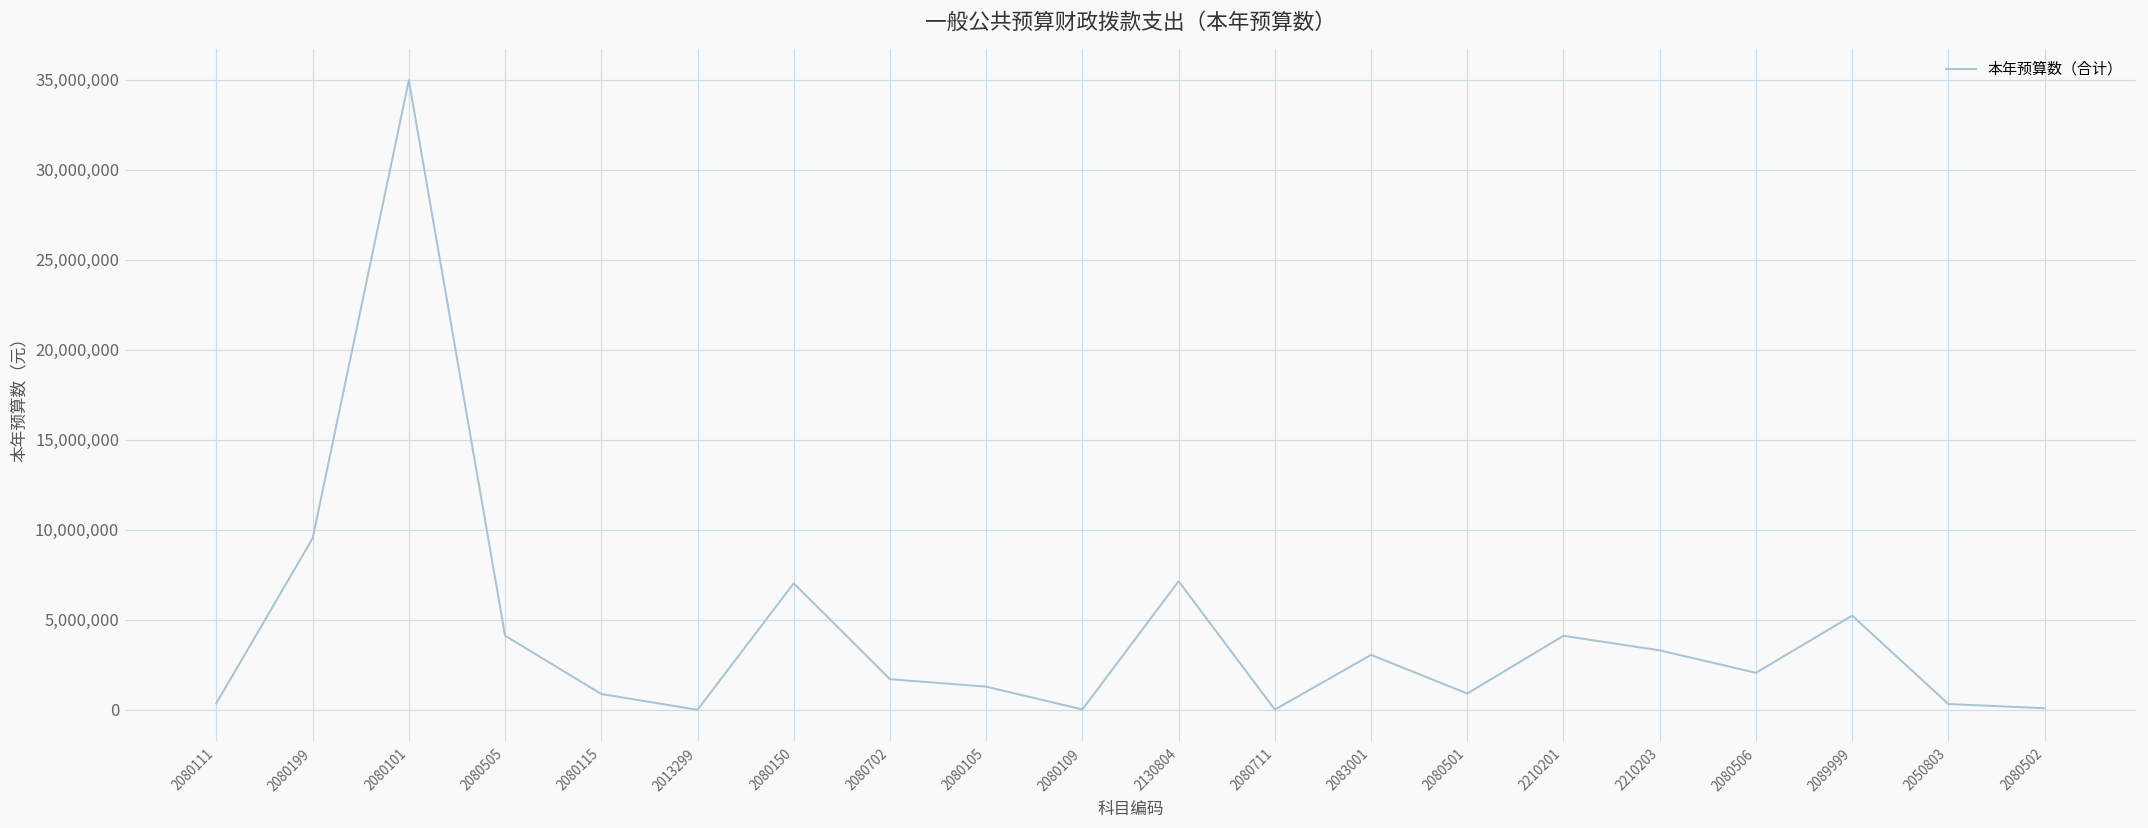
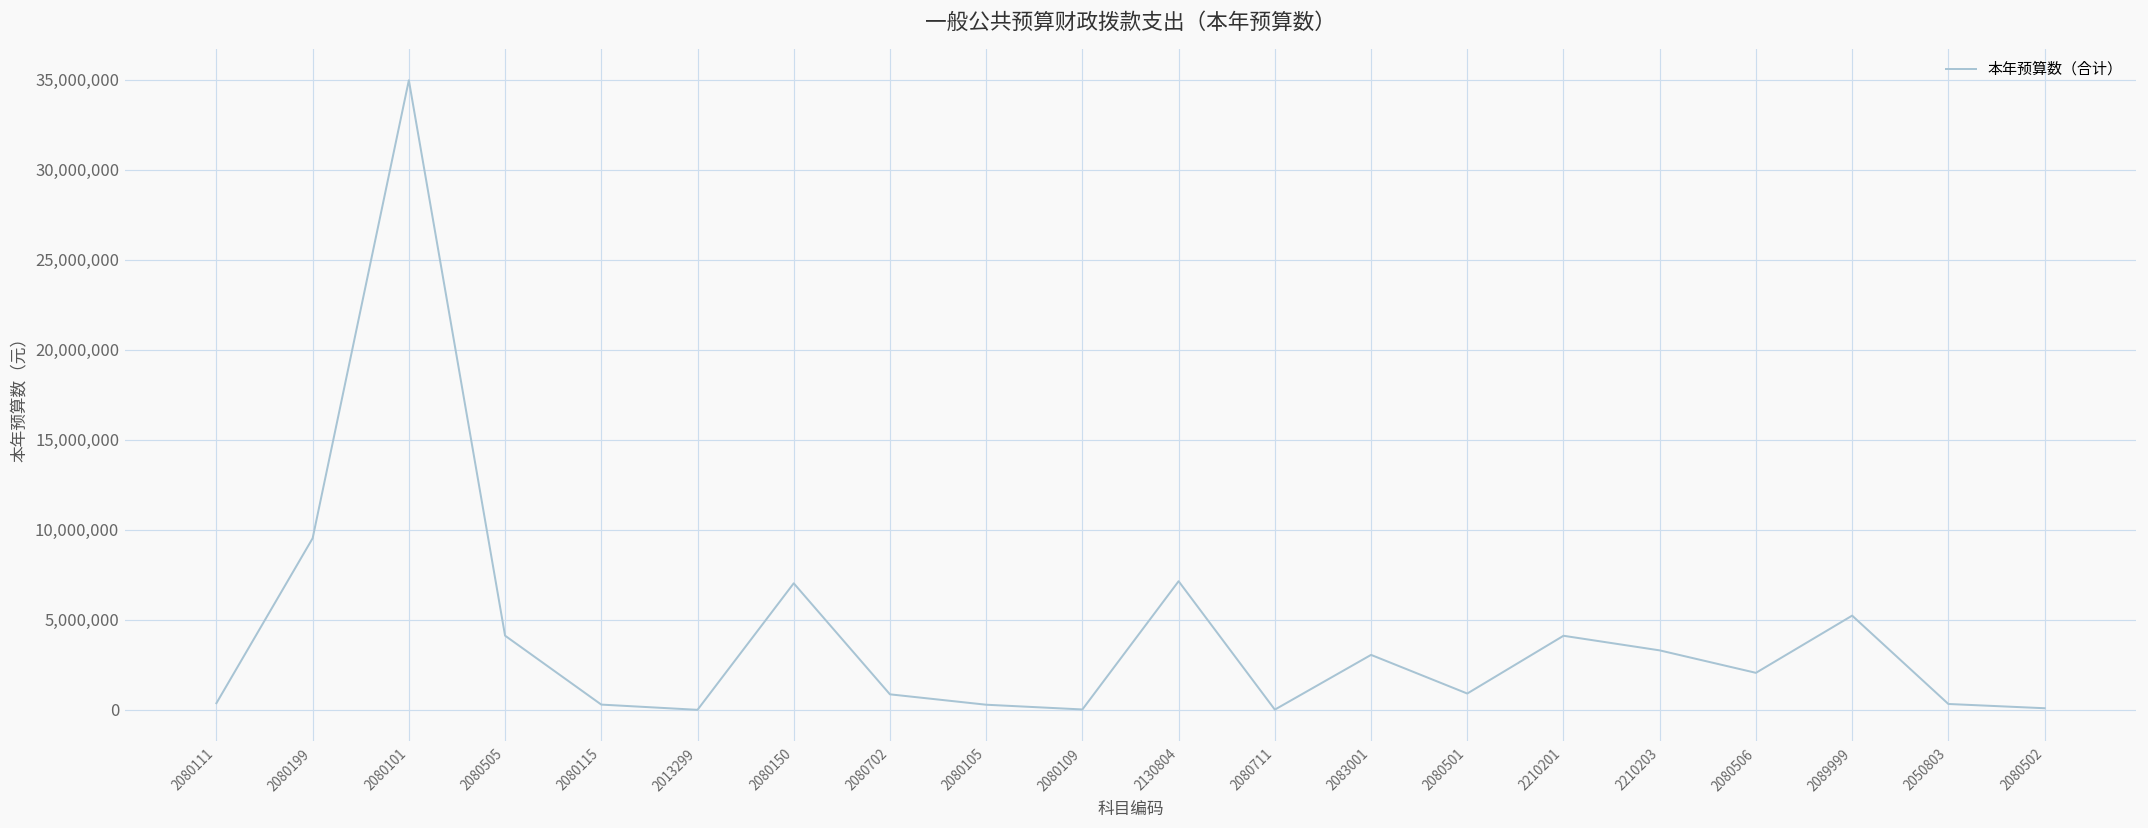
2080115: 900,000 -> 300,000
2080702: 1,700,000 -> 900,000
2080105: 1,300,000 -> 300,000
